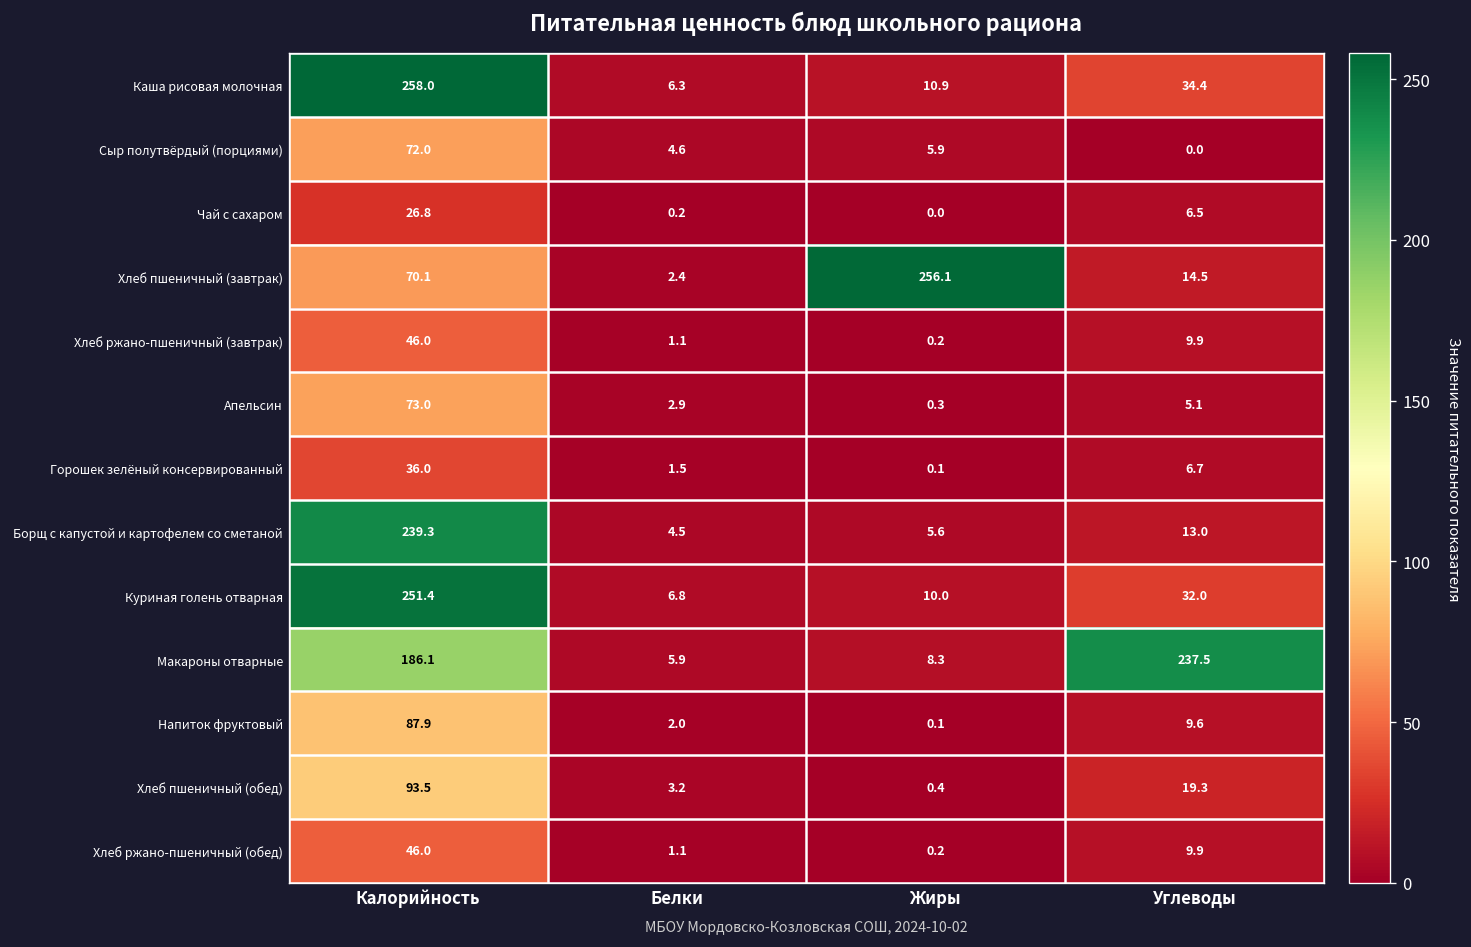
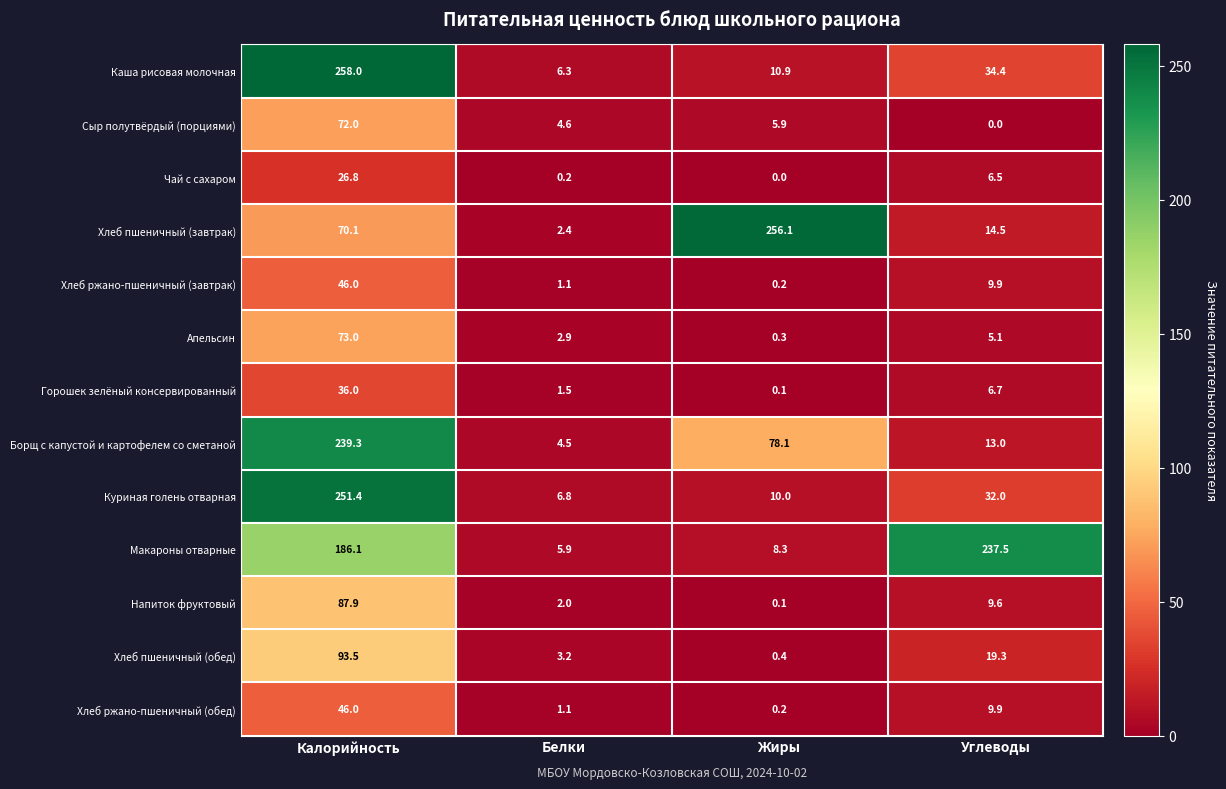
Борщ с капустой и картофелем со сметаной, Жиры: 5.6 -> 78.1
